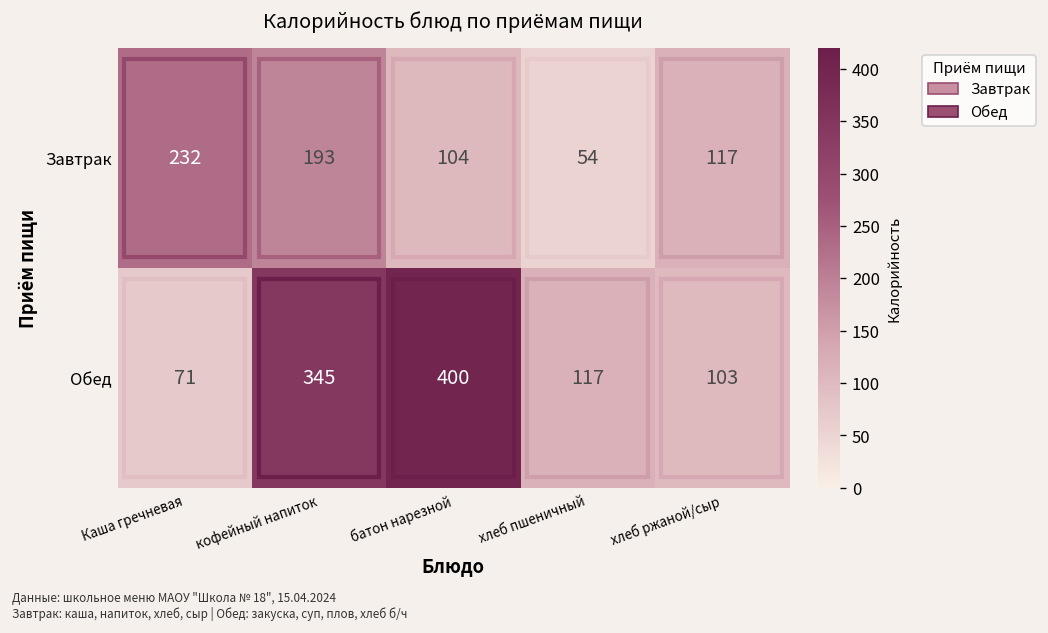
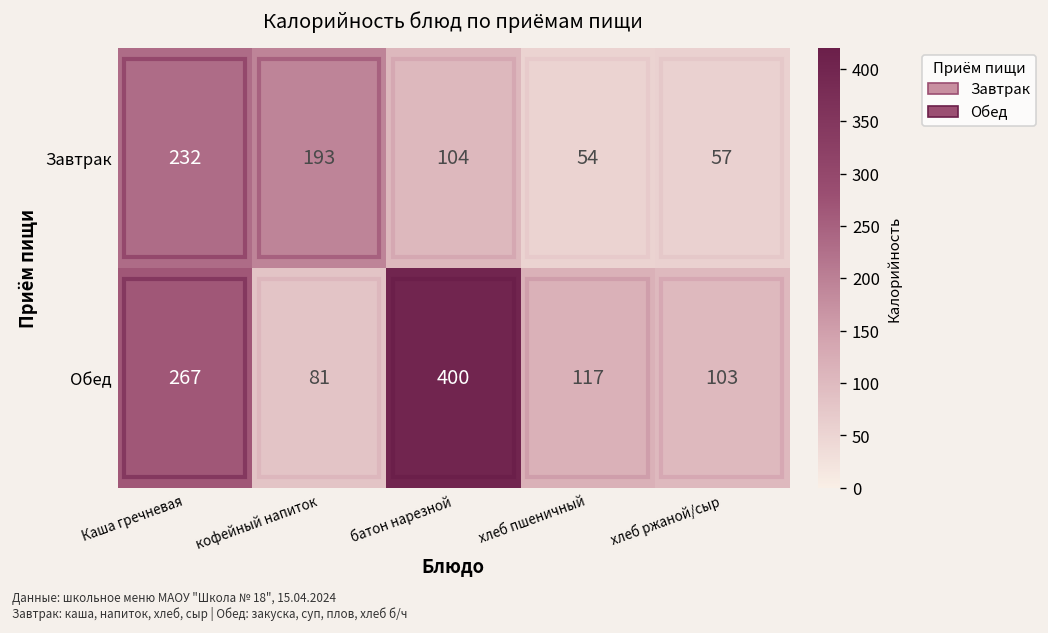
Завтрак, хлеб ржаной/сыр: 117 -> 57
Обед, Каша гречневая: 71 -> 267
Обед, кофейный напиток: 345 -> 81
